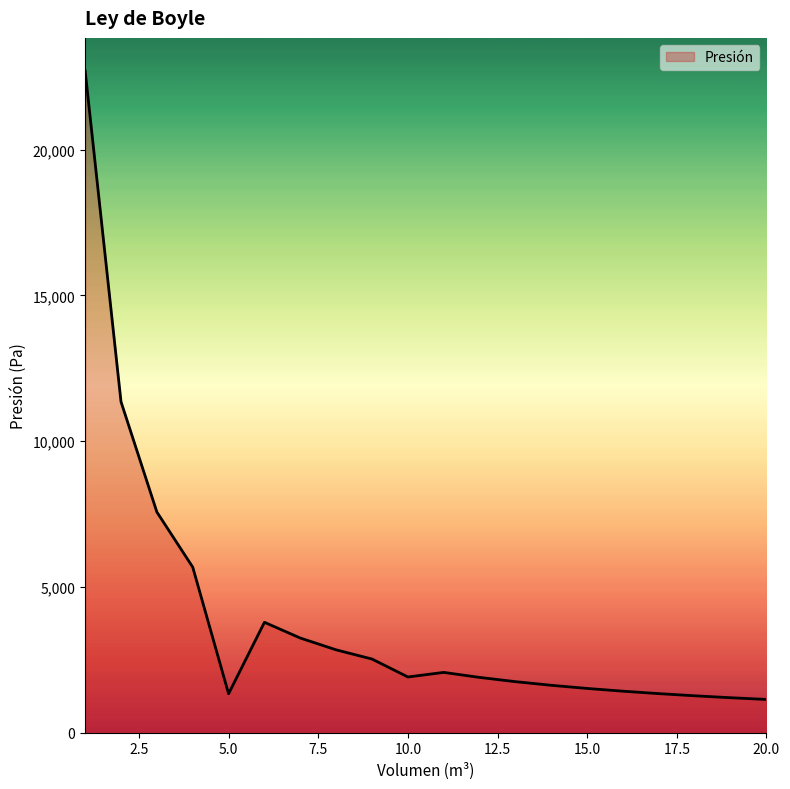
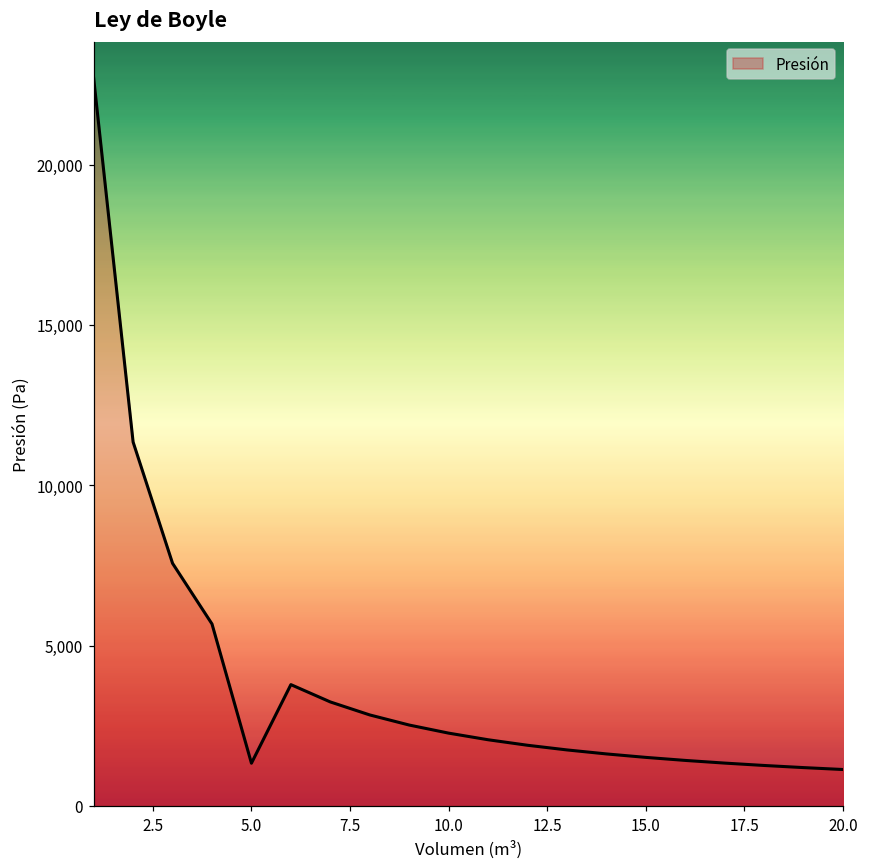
10.0: 1,900 -> 2,300
